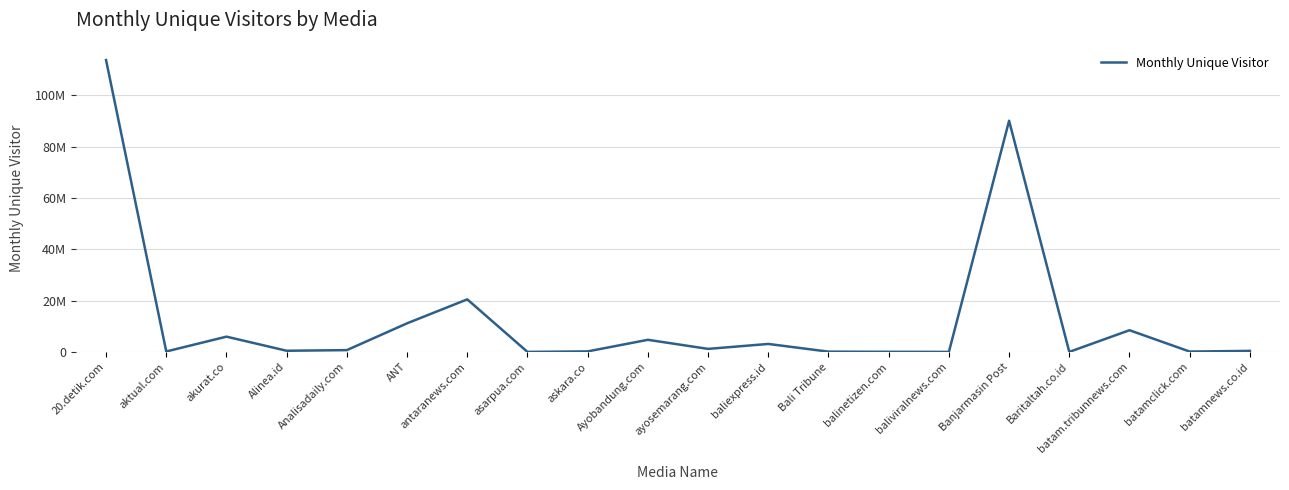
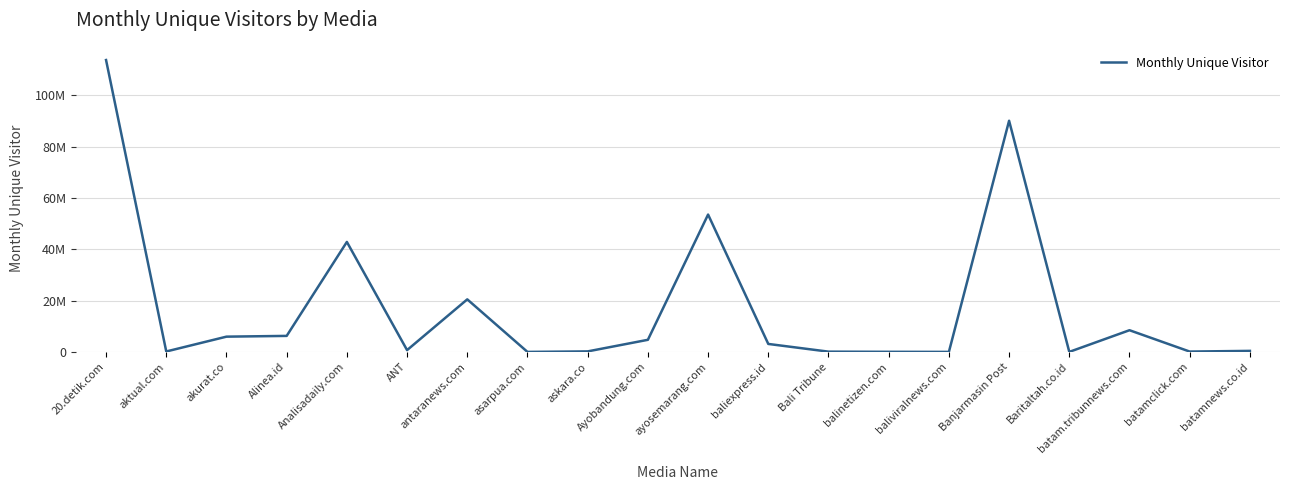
Alinea.id: 0 -> 6000000
Analisadaily.com: 1000000 -> 43000000
ANT: 11000000 -> 1000000
ayosemarang.com: 1000000 -> 53000000
